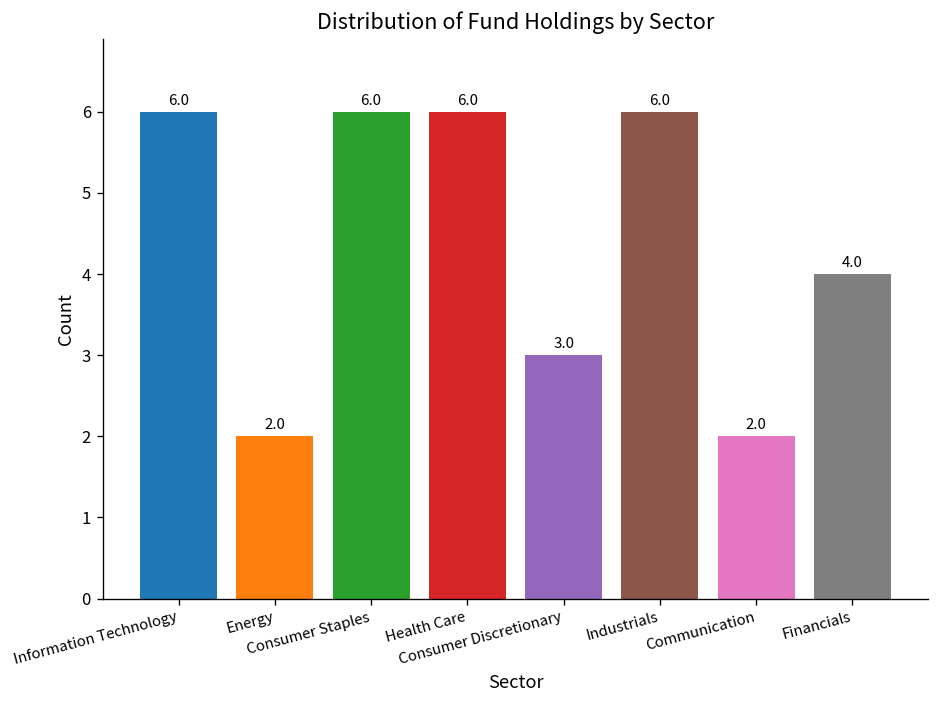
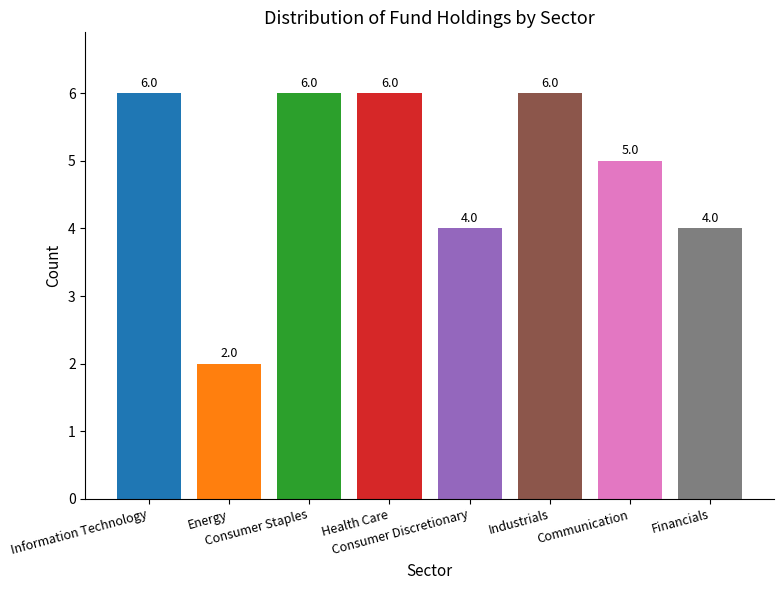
Consumer Discretionary: 3.0 -> 4.0
Communication: 2.0 -> 5.0
